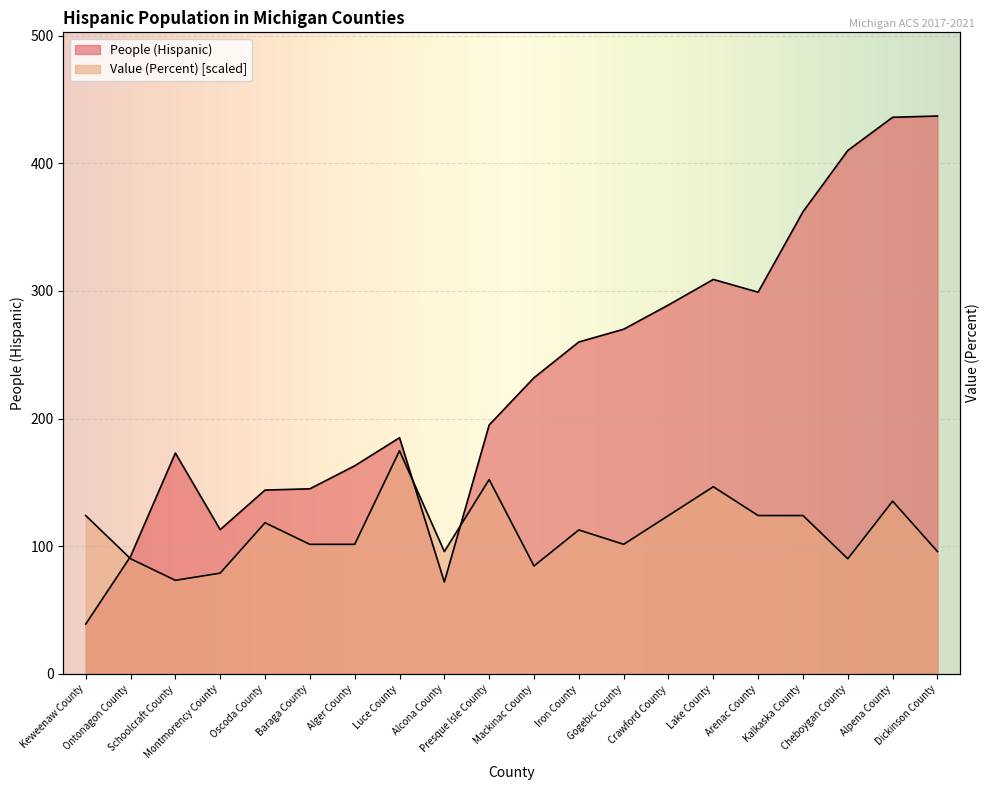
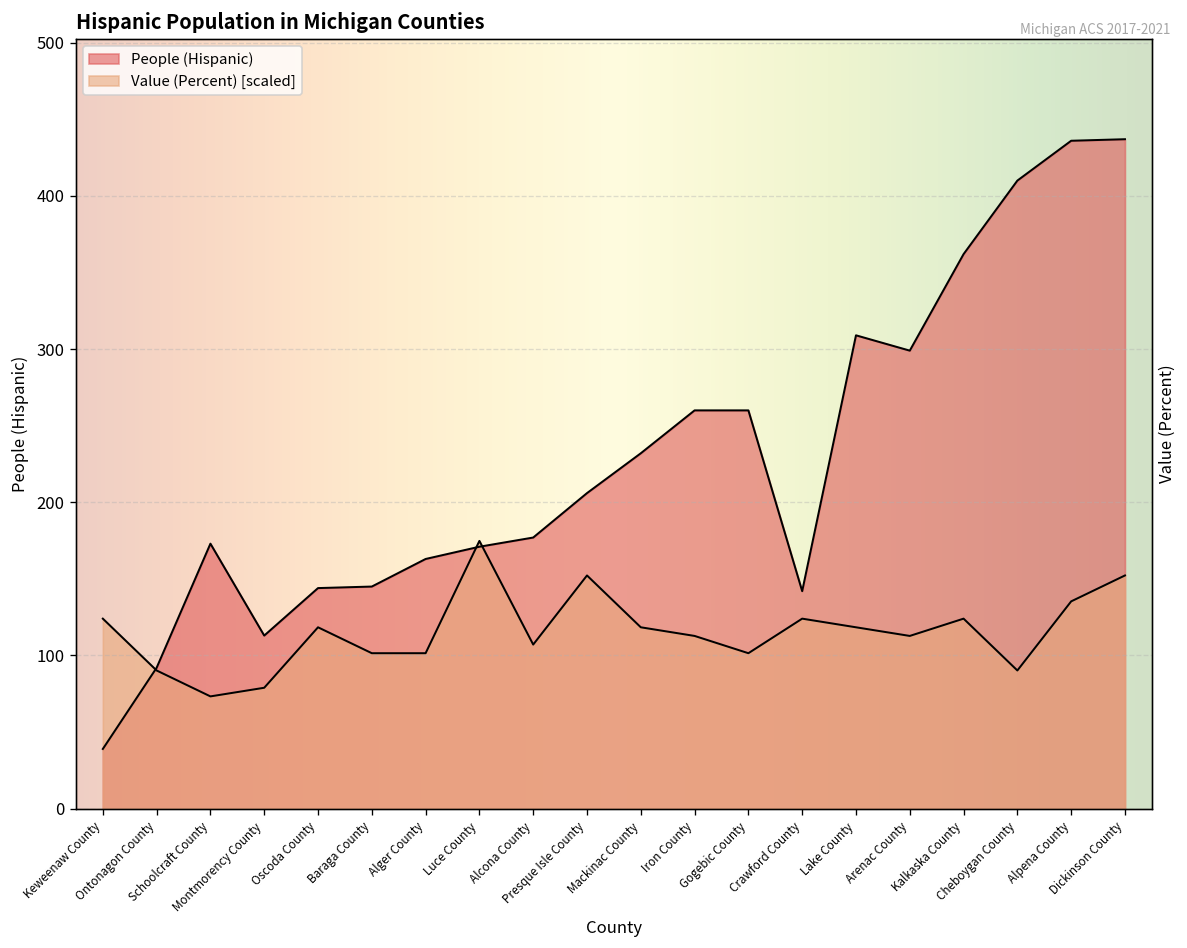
People (Hispanic), Luce County: 185 -> 171
People (Hispanic), Alcona County: 72 -> 177
Value (Percent) [scaled], Alcona County: 96 -> 107
People (Hispanic), Presque Isle County: 195 -> 206
Value (Percent) [scaled], Mackinac County: 85 -> 118
People (Hispanic), Gogebic County: 270 -> 260
People (Hispanic), Crawford County: 289 -> 142
Value (Percent) [scaled], Lake County: 147 -> 118
Value (Percent) [scaled], Arenac County: 124 -> 113
Value (Percent) [scaled], Dickinson County: 96 -> 152
